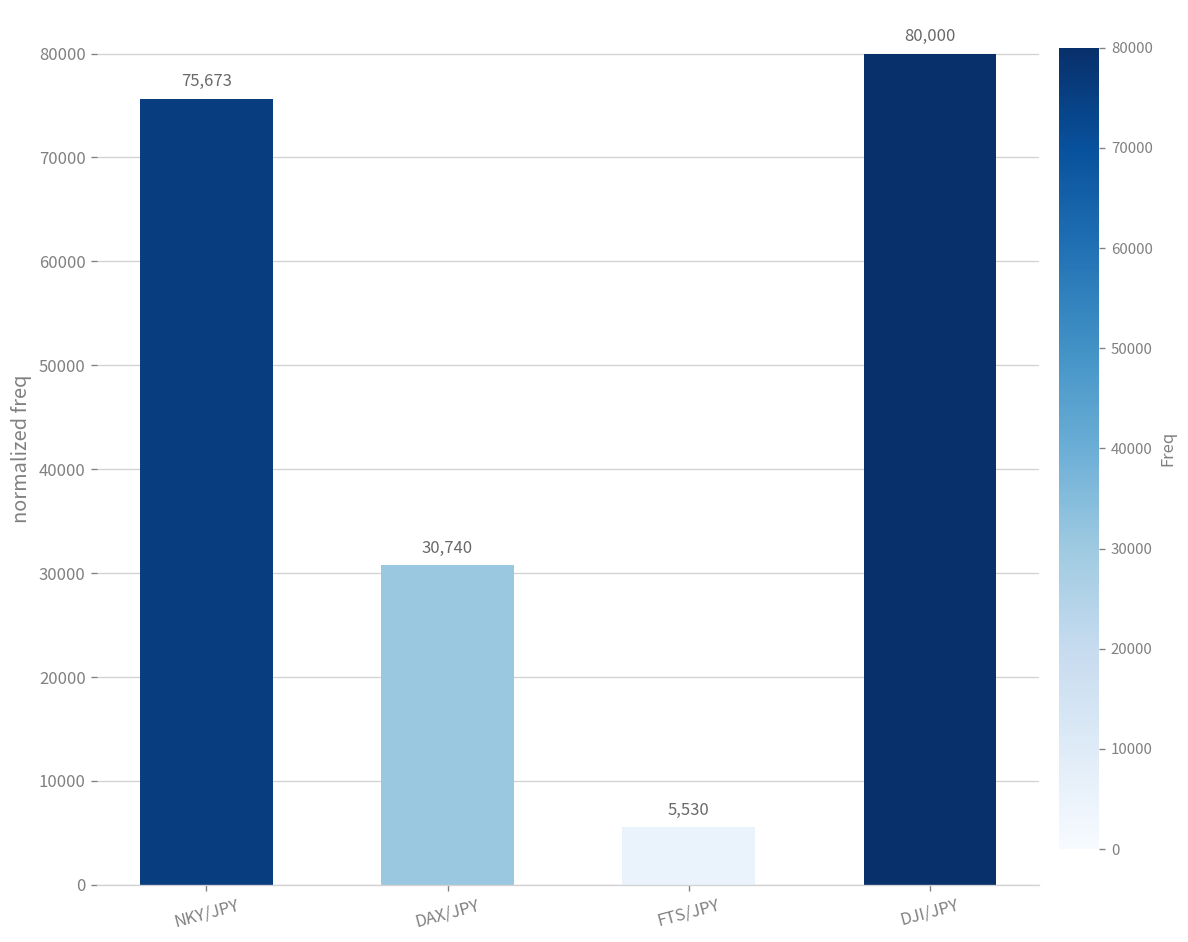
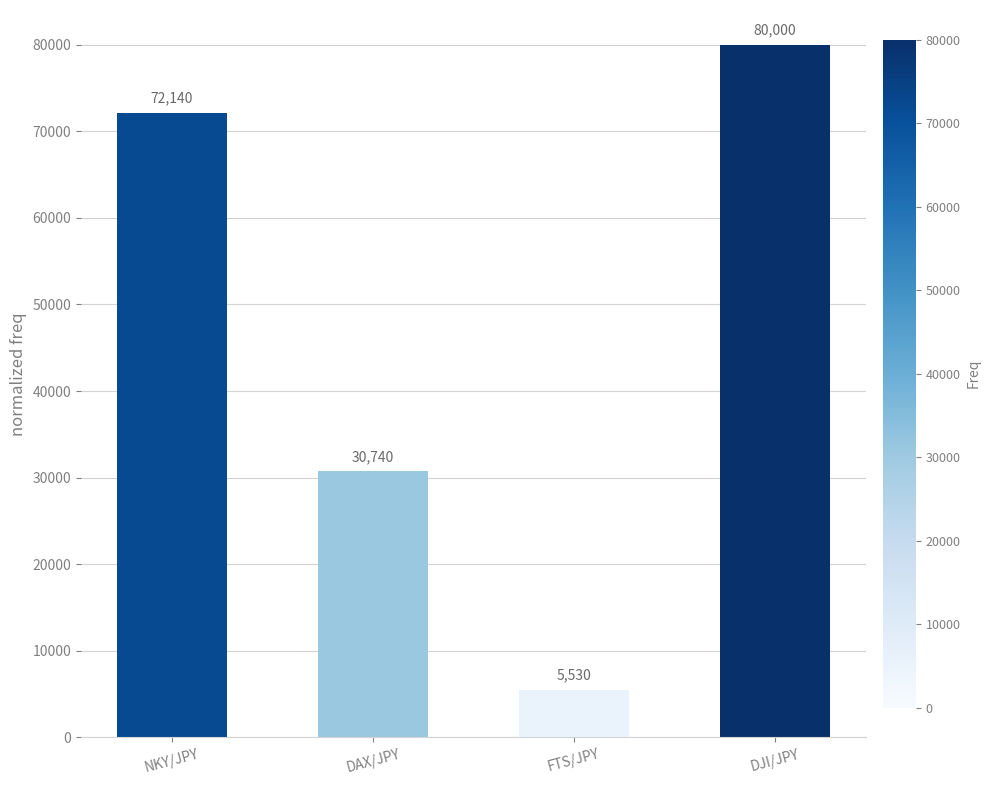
NKY/JPY: 75,673 -> 72,140
